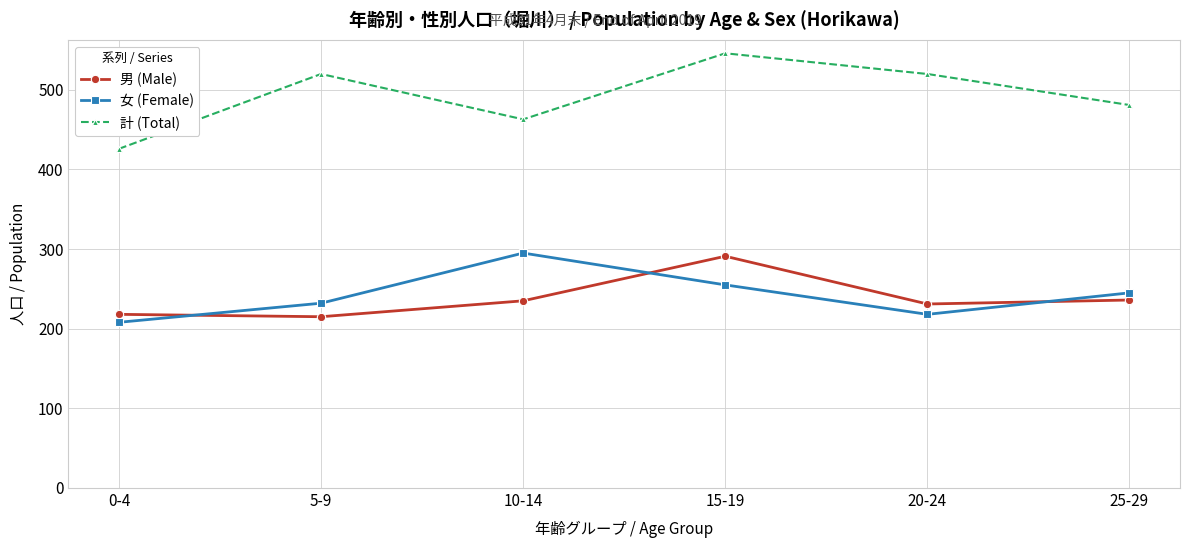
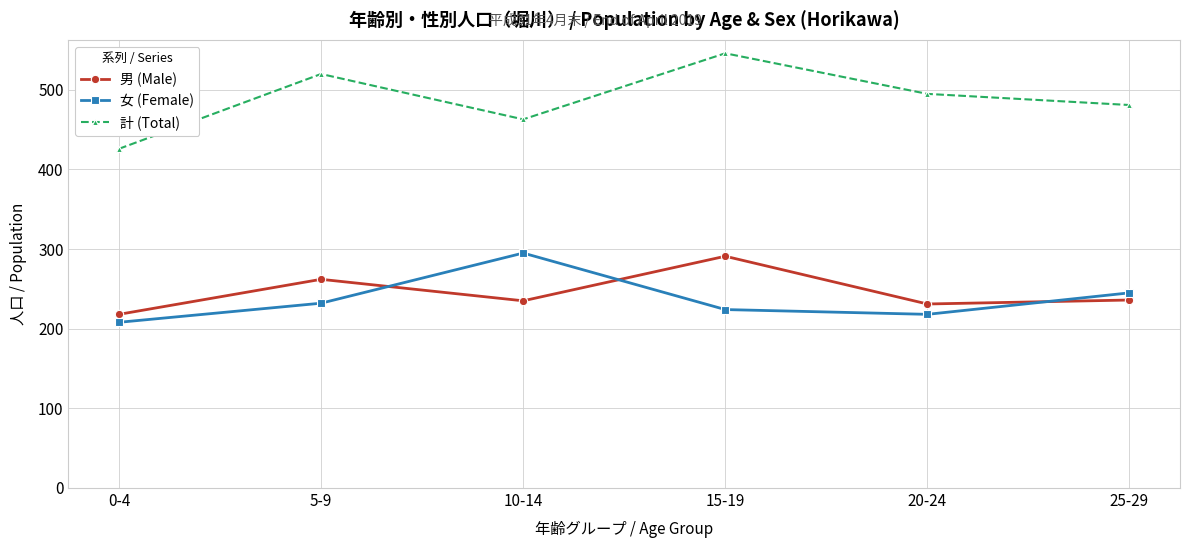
男 (Male), 5-9: 220 -> 260
女 (Female), 15-19: 260 -> 220
計 (Total), 20-24: 520 -> 500
